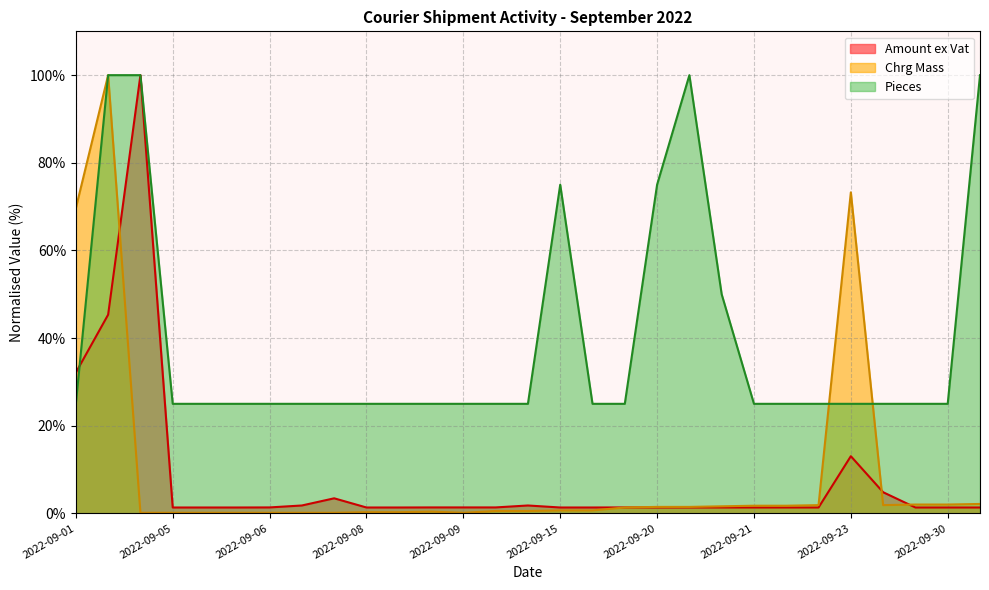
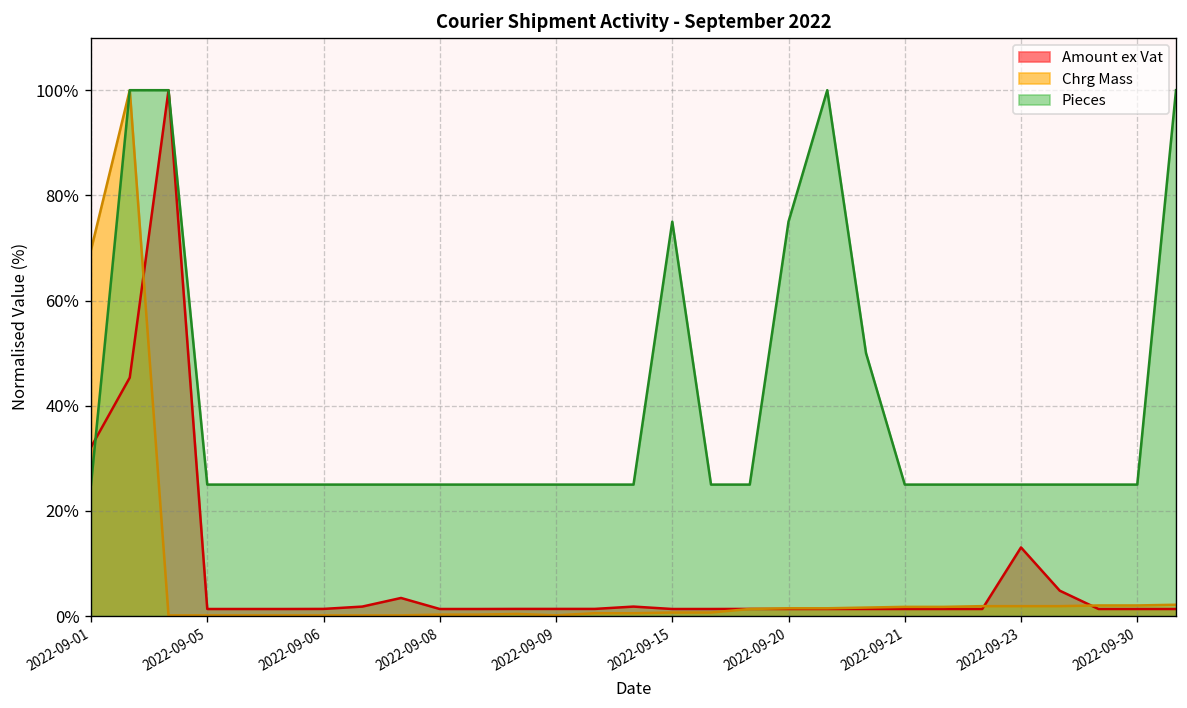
Chrg Mass, 2022-09-23: 73% -> 2%
